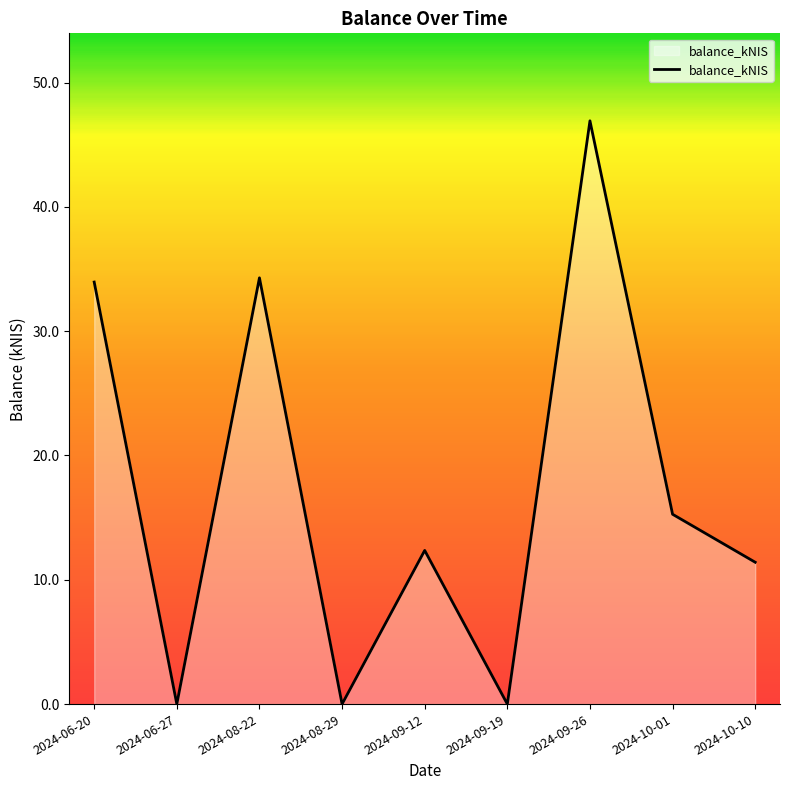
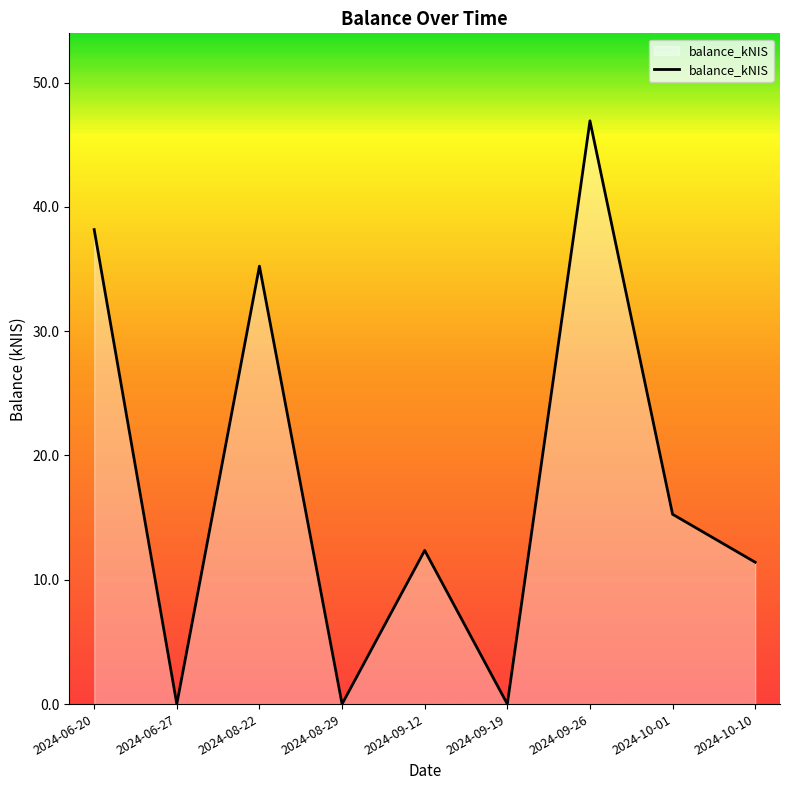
2024-06-20: 34.0 -> 38.2
2024-08-22: 34.3 -> 35.2
